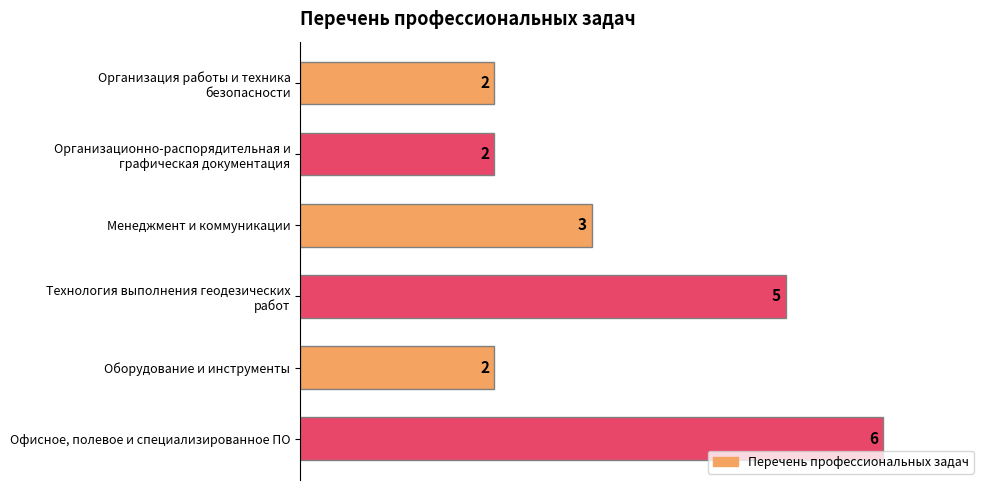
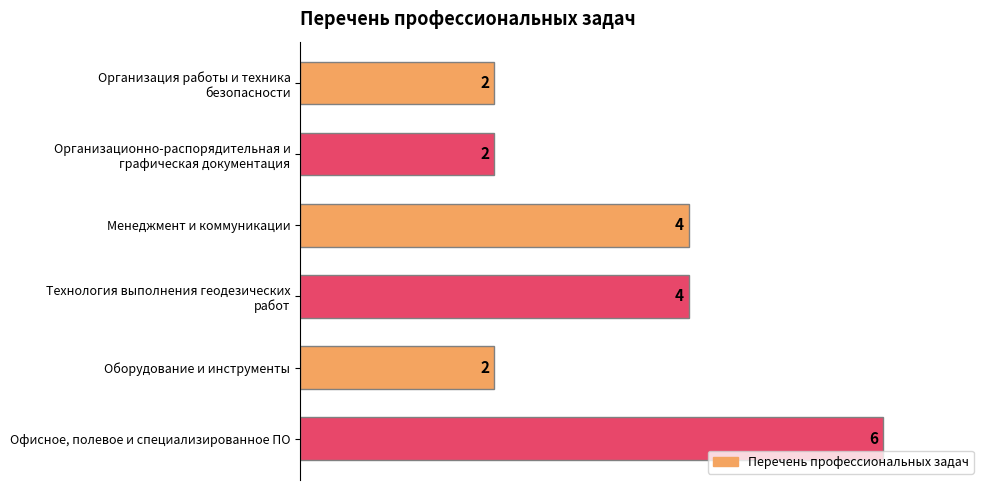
Менеджмент и коммуникации: 3 -> 4
Технология выполнения геодезических работ: 5 -> 4
